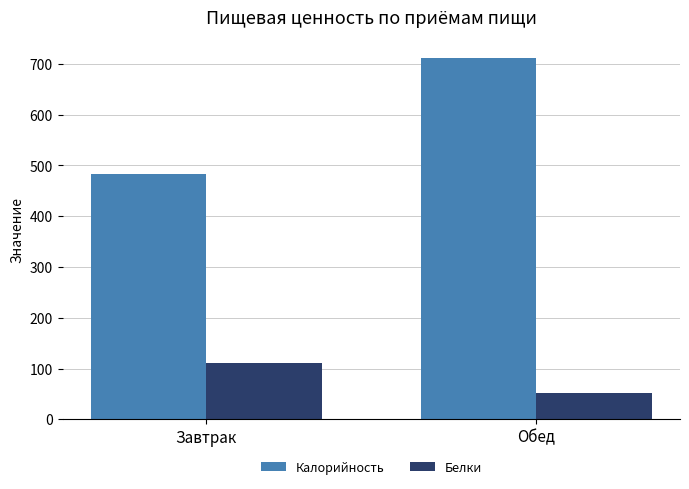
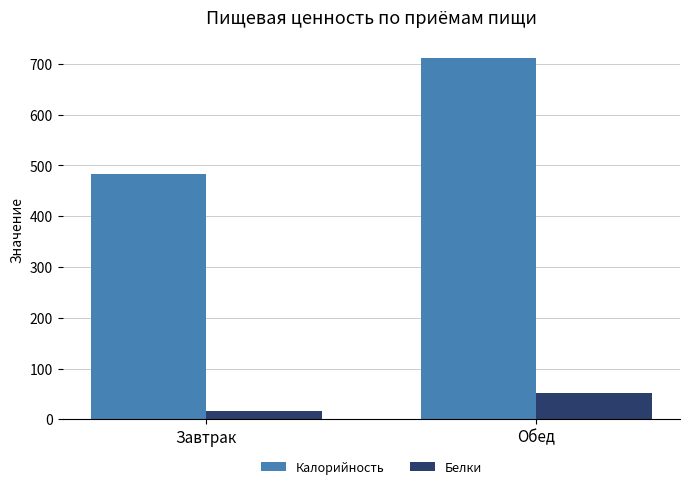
Белки, Завтрак: 110 -> 20
